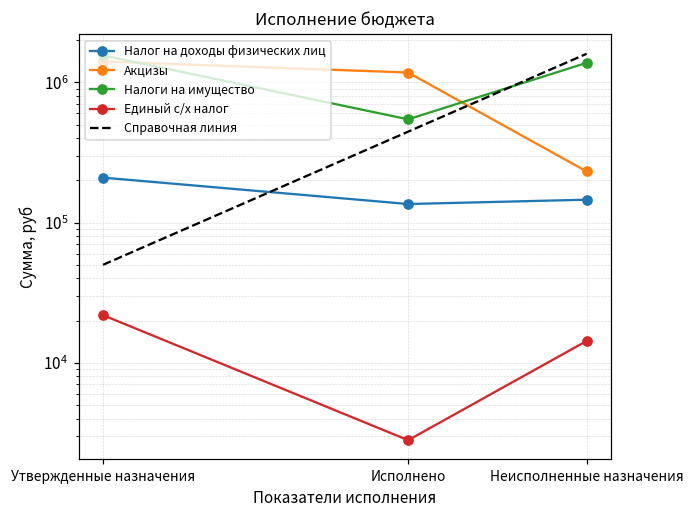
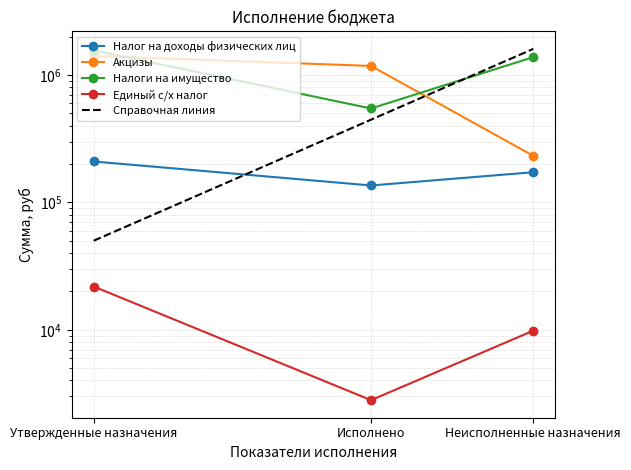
Налог на доходы физических лиц, Неисполненные назначения: 150000 -> 170000
Единый с/х налог, Неисполненные назначения: 14000 -> 10000
